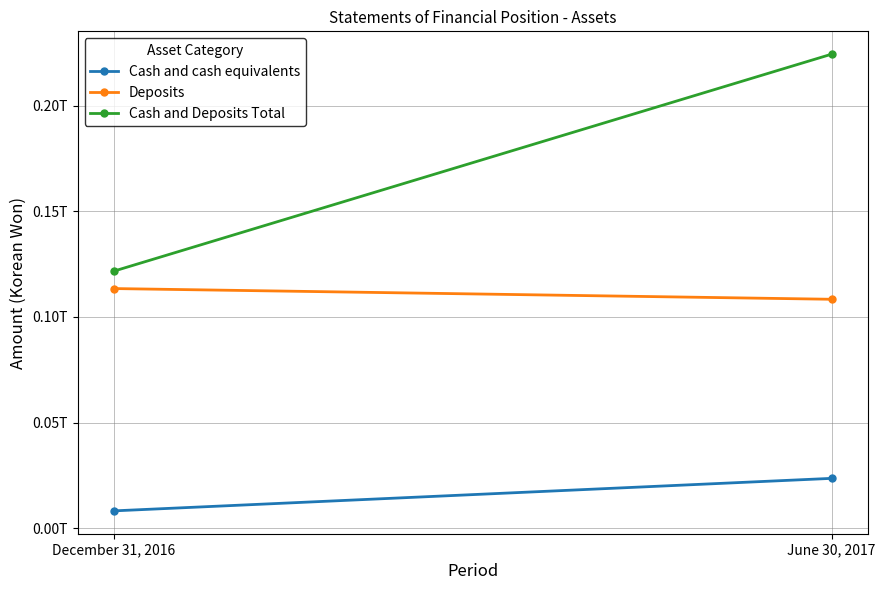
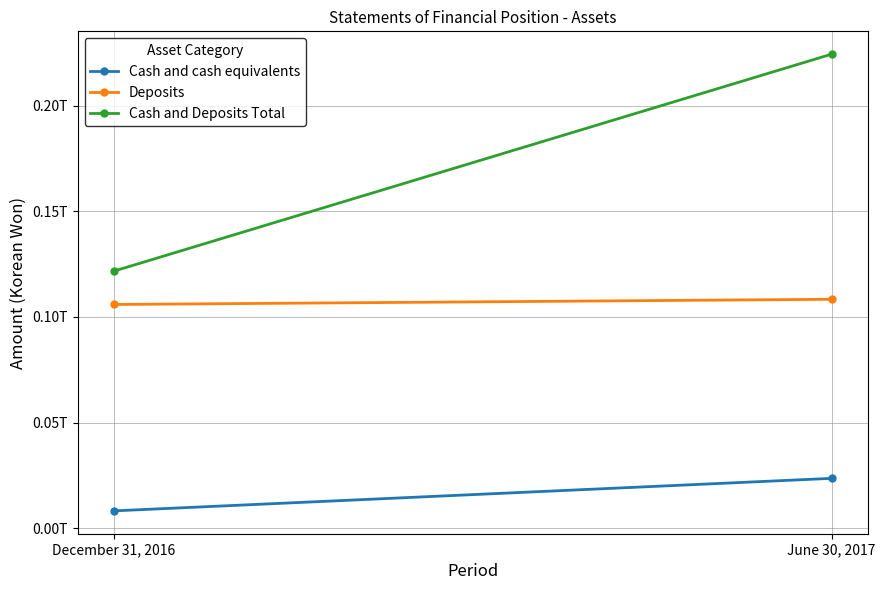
Deposits, December 31, 2016: 0.113T -> 0.106T
